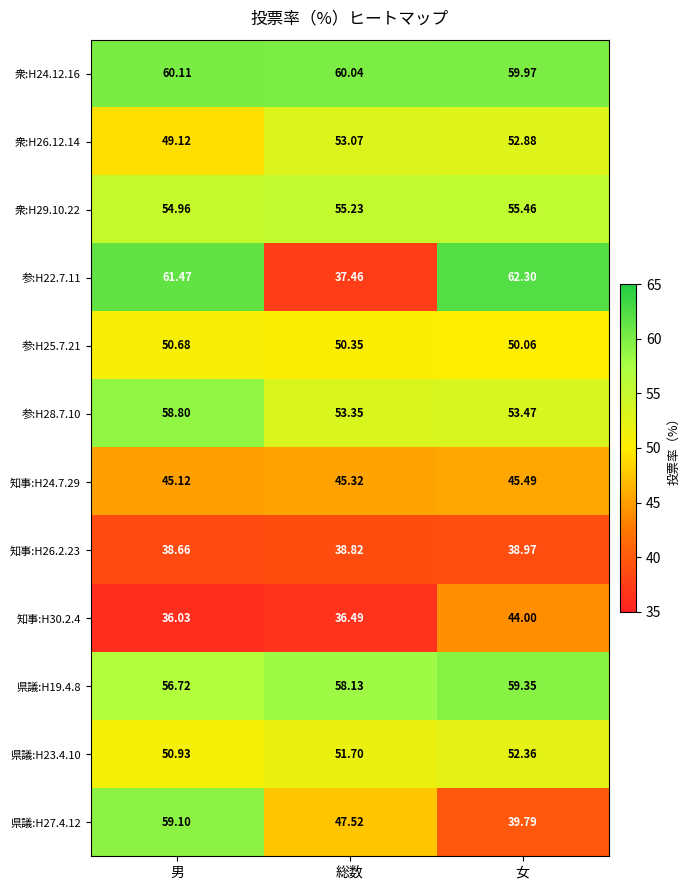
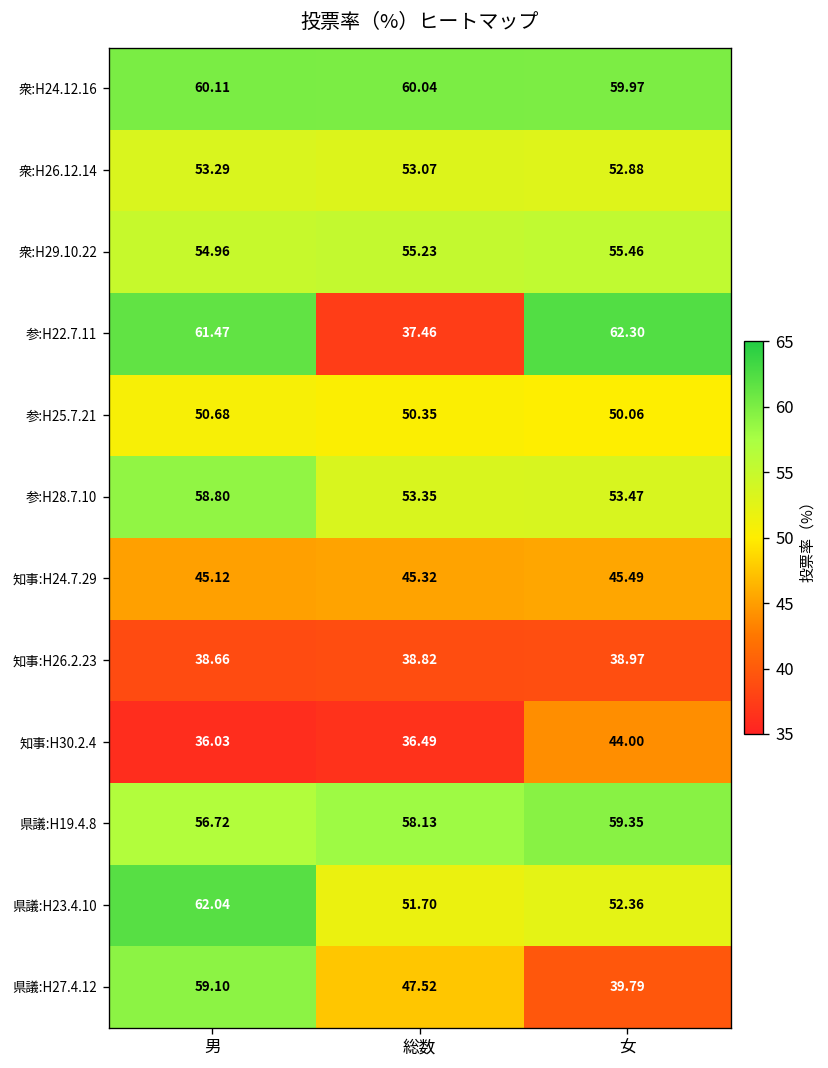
衆:H26.12.14, 男: 49.12 -> 53.29
県議:H23.4.10, 男: 50.93 -> 62.04
